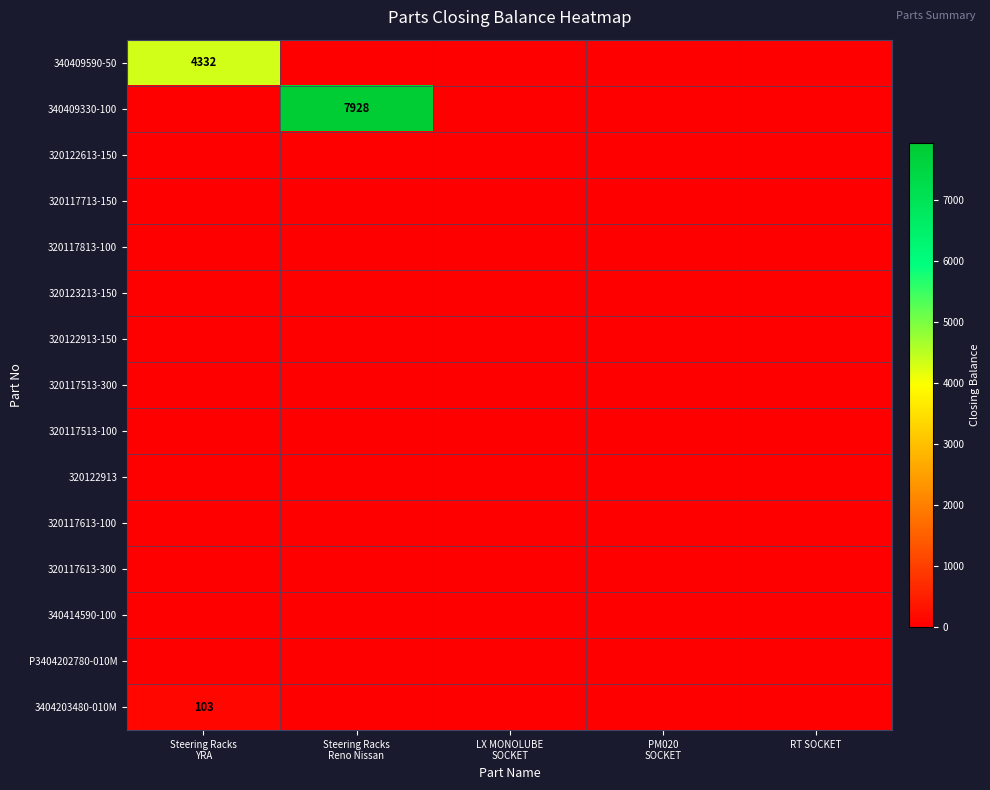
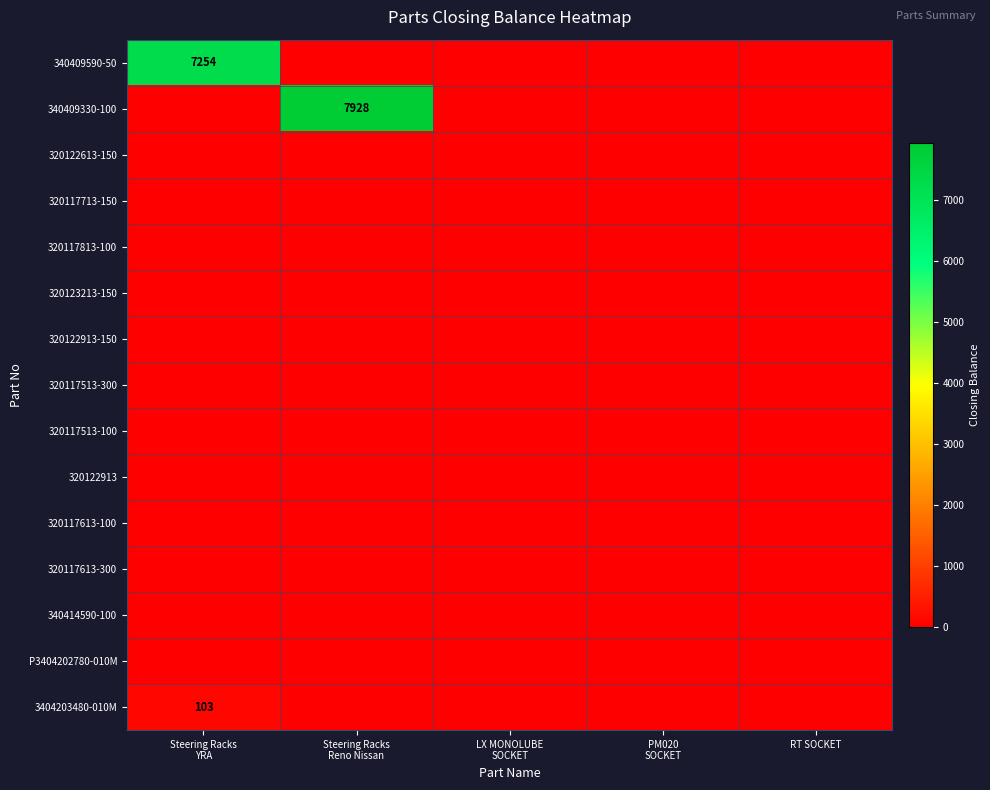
340409590-50, Steering Racks YRA: 4332 -> 7254
